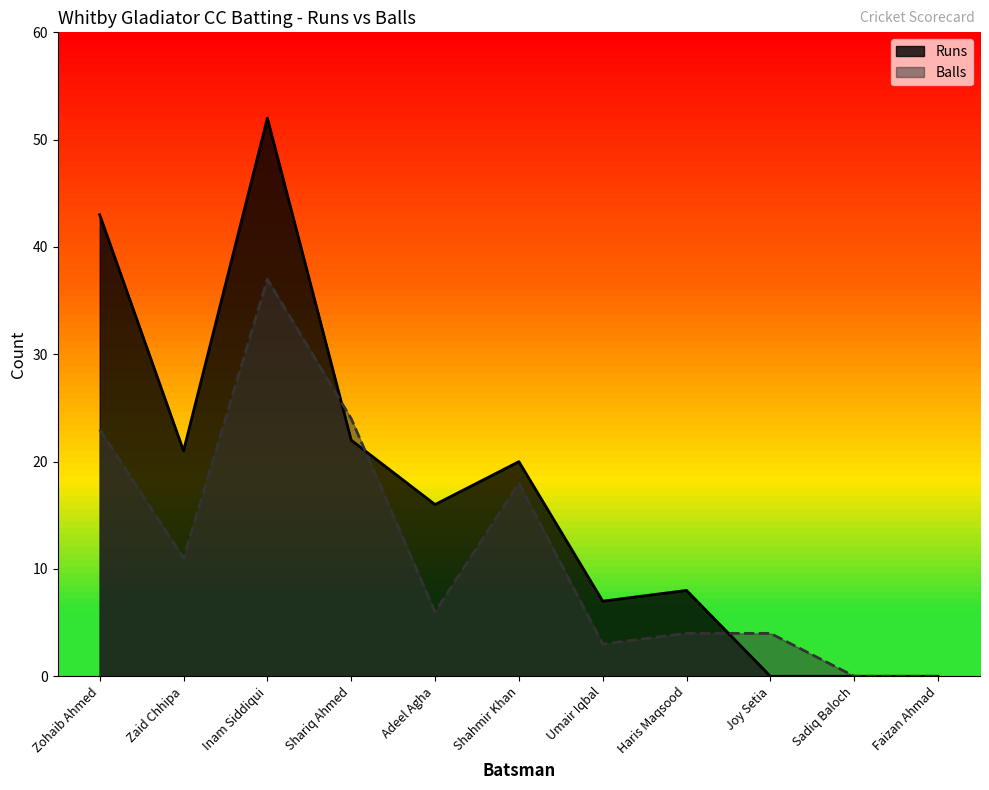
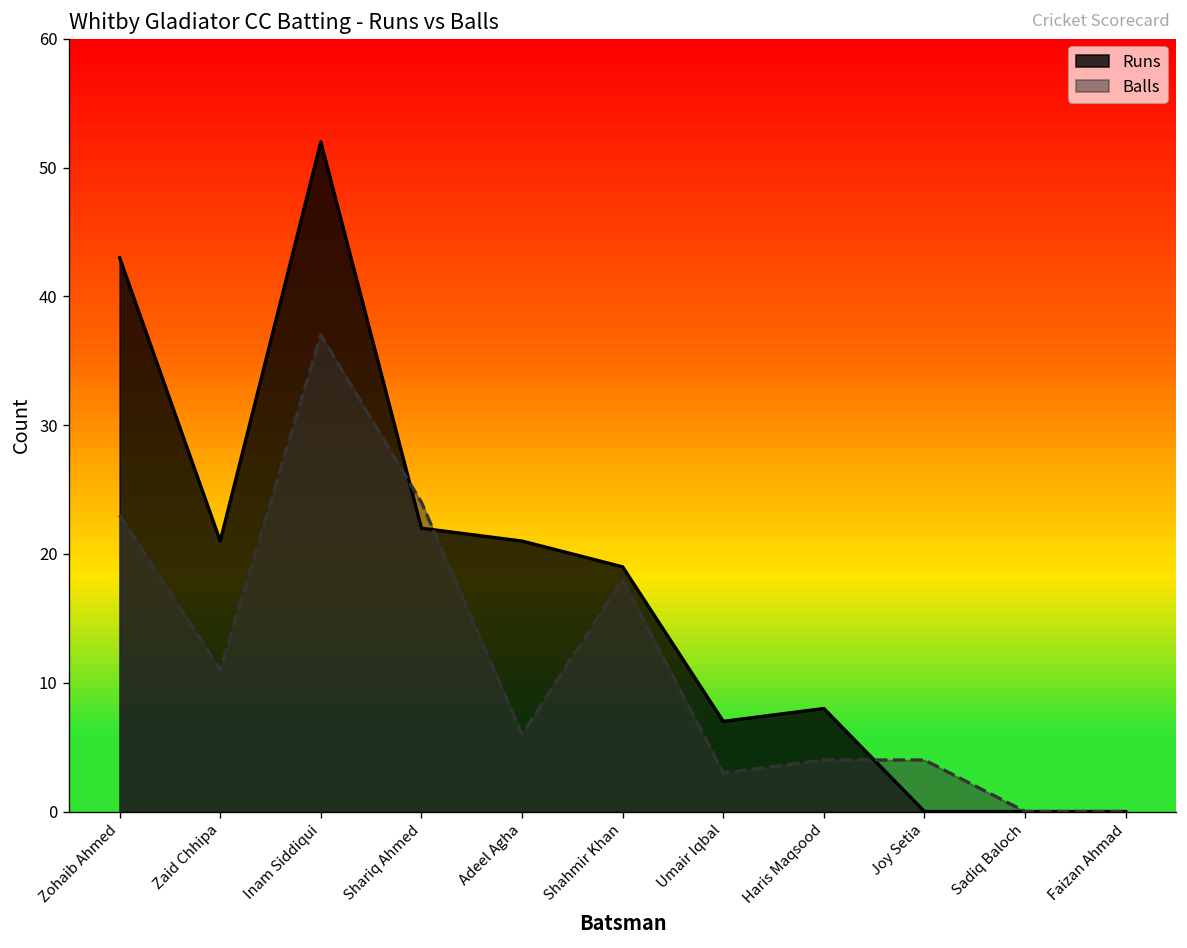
Runs, Adeel Agha: 16 -> 21
Runs, Shahmir Khan: 20 -> 19
